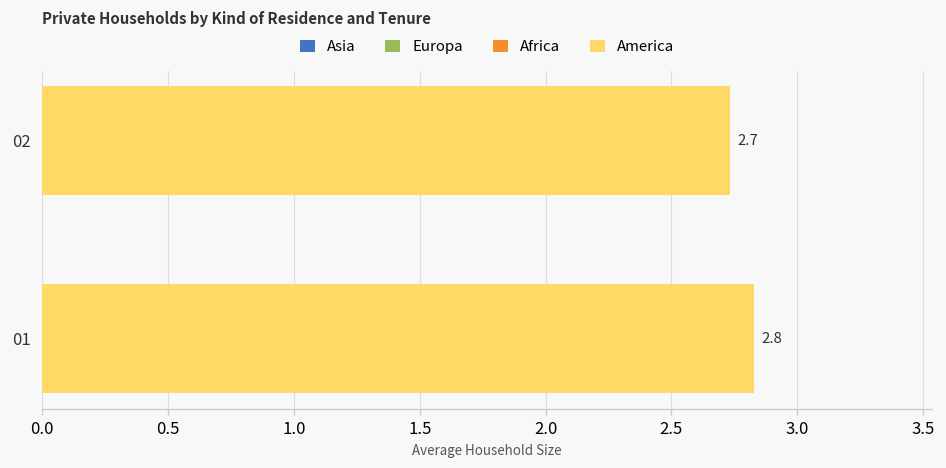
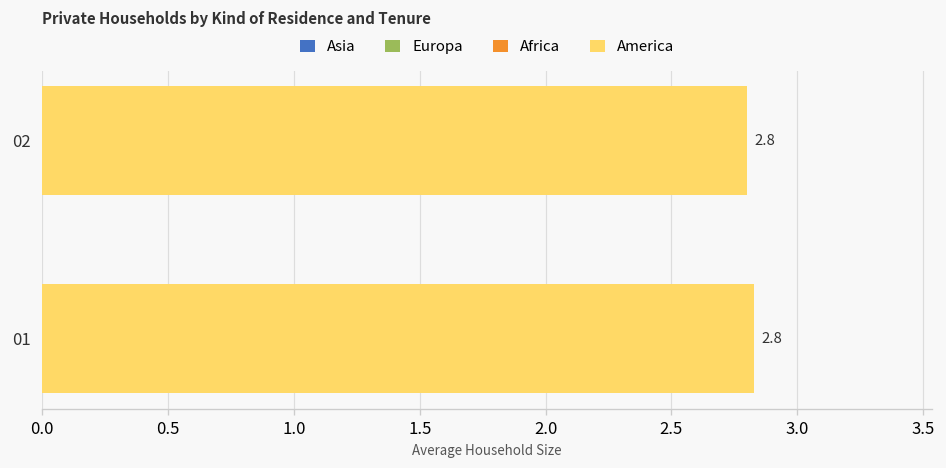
02: 2.7 -> 2.8
